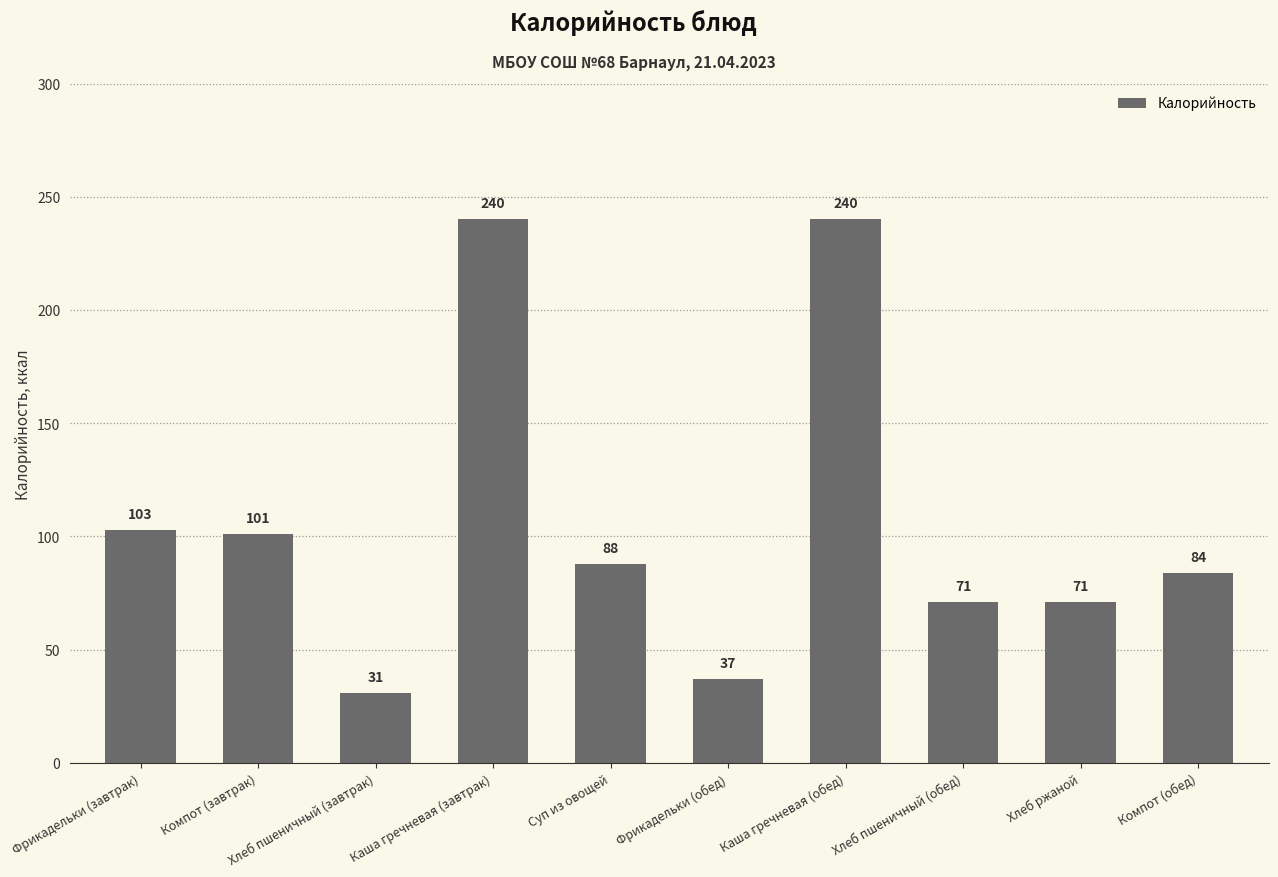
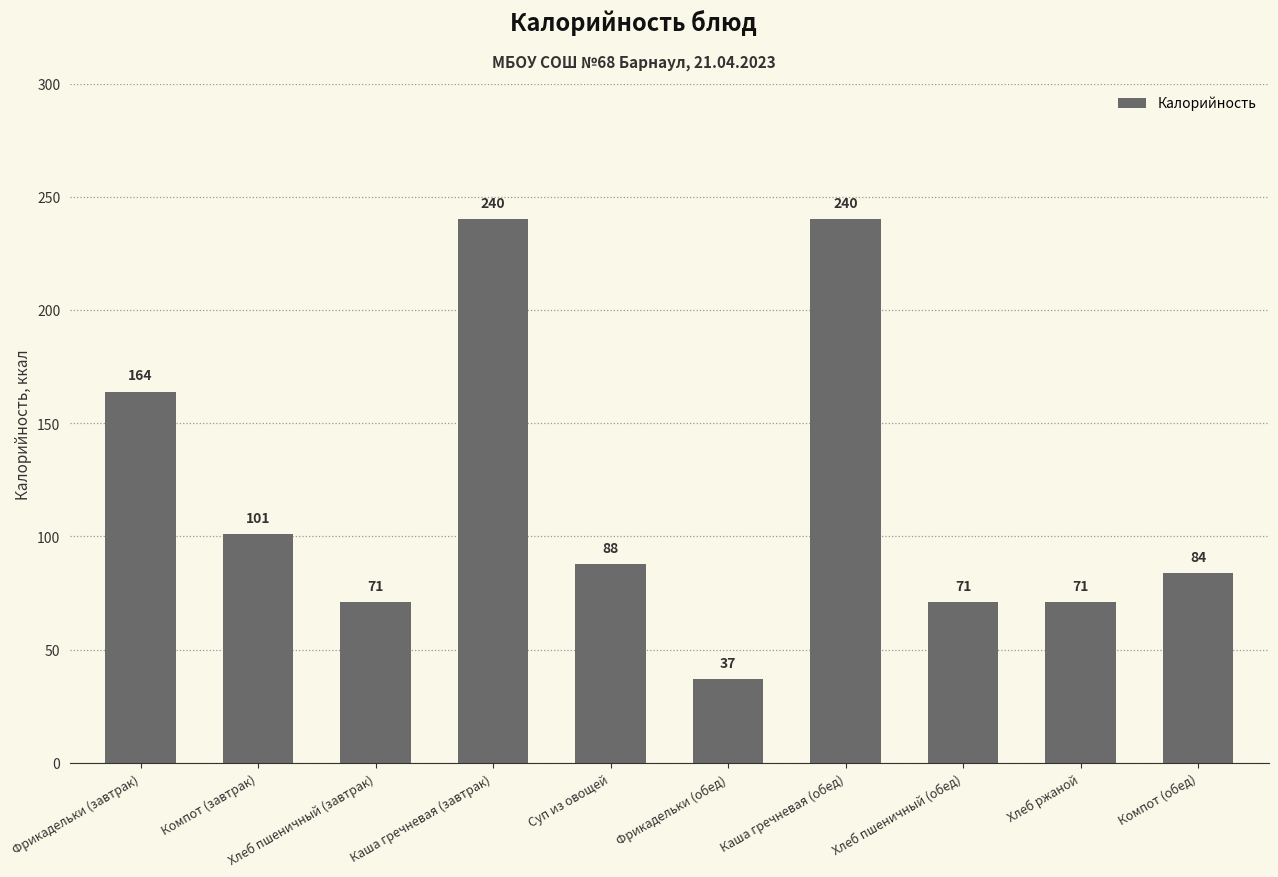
Фрикадельки (завтрак): 103 -> 164
Хлеб пшеничный (завтрак): 31 -> 71
